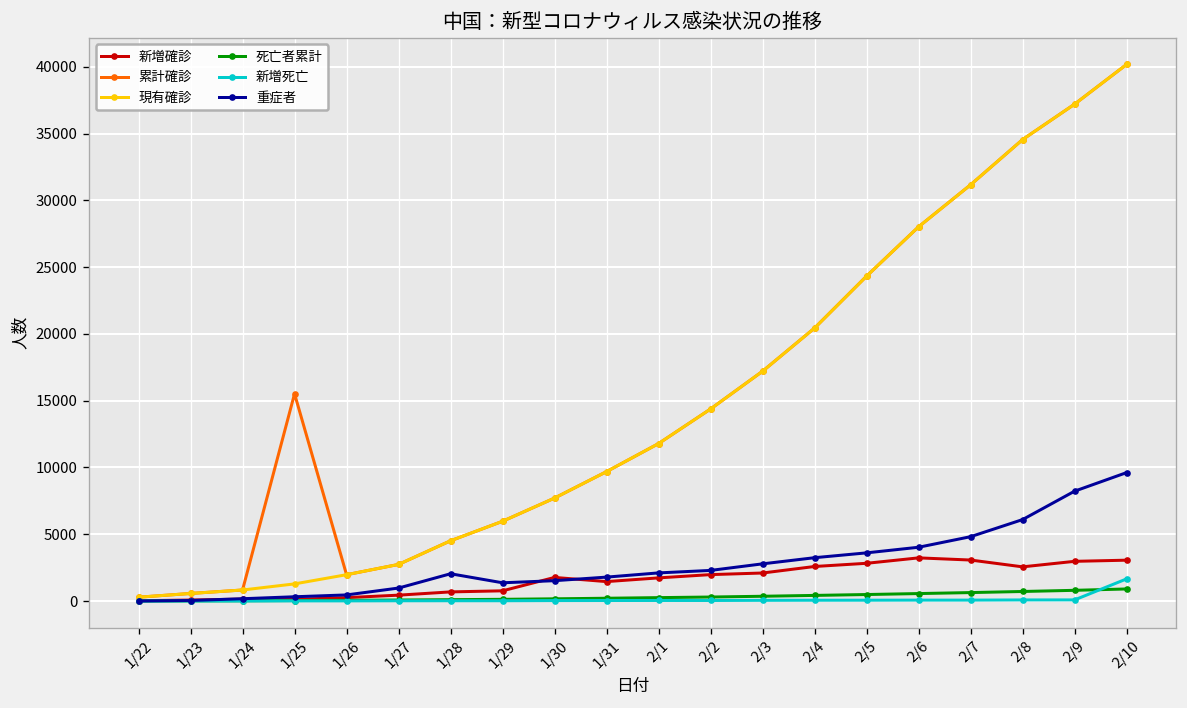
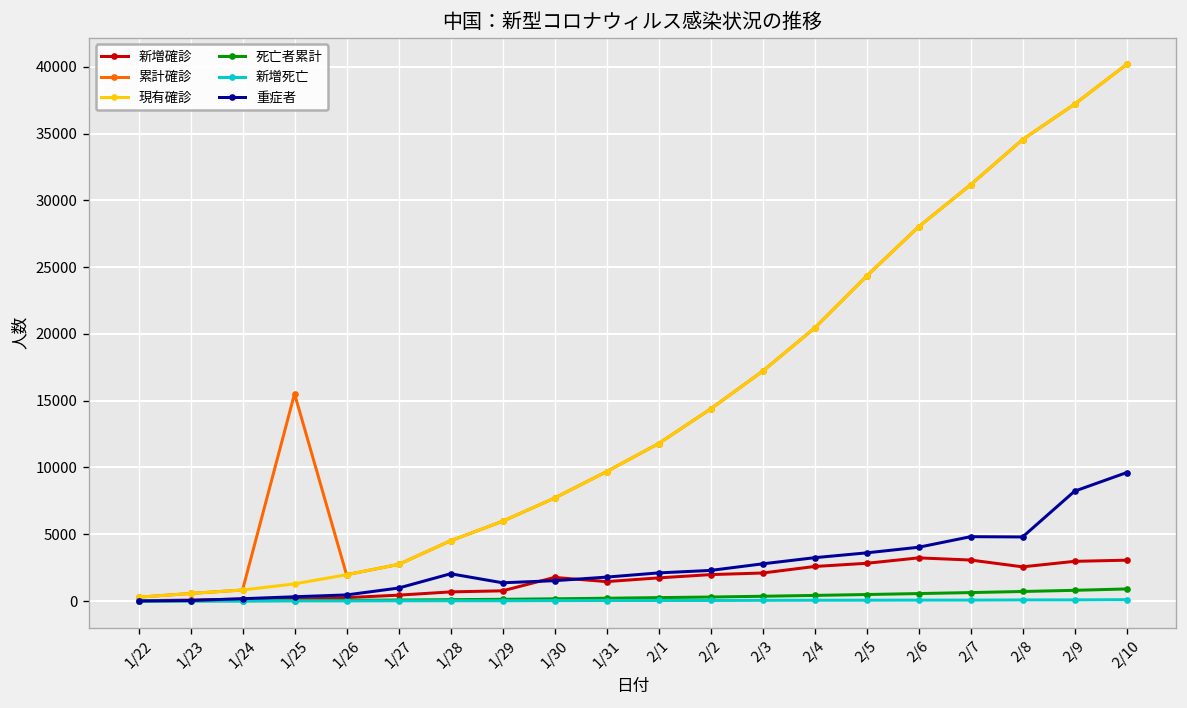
重症者, 2/8: 6100 -> 4800
新増死亡, 2/10: 1700 -> 100
